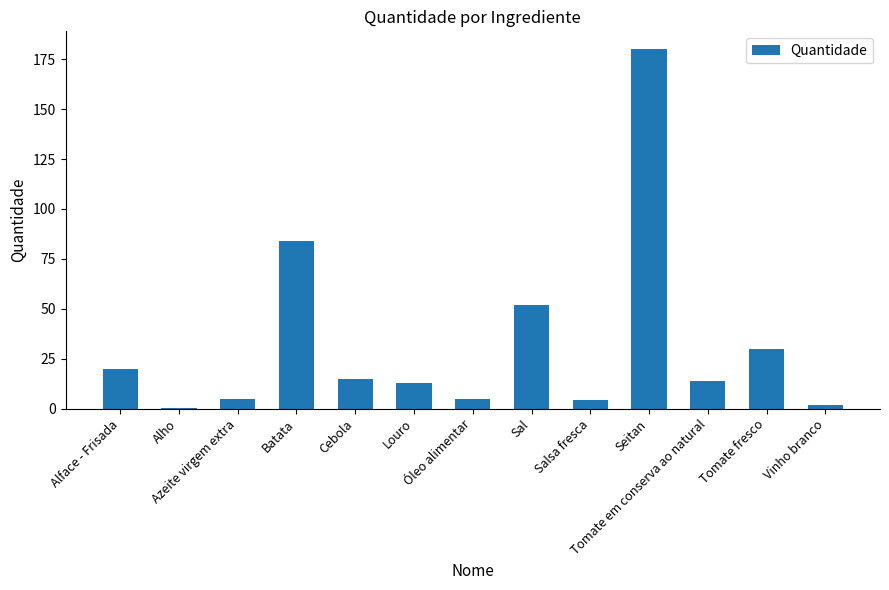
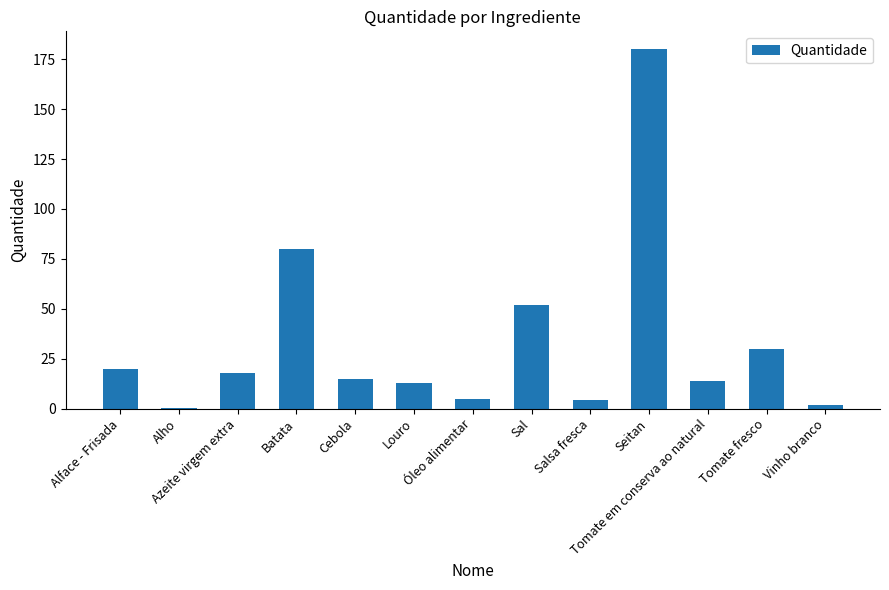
Azeite virgem extra: 5 -> 18
Batata: 84 -> 80
